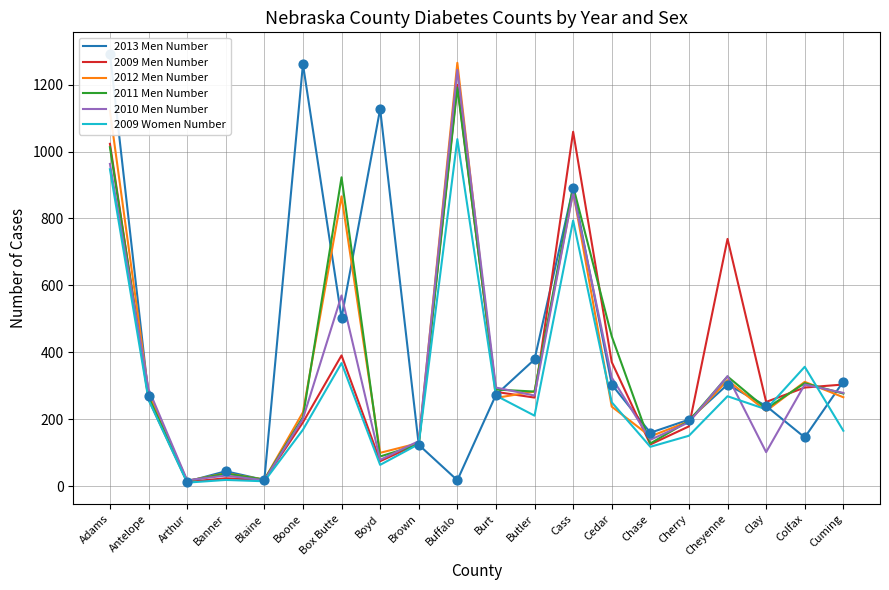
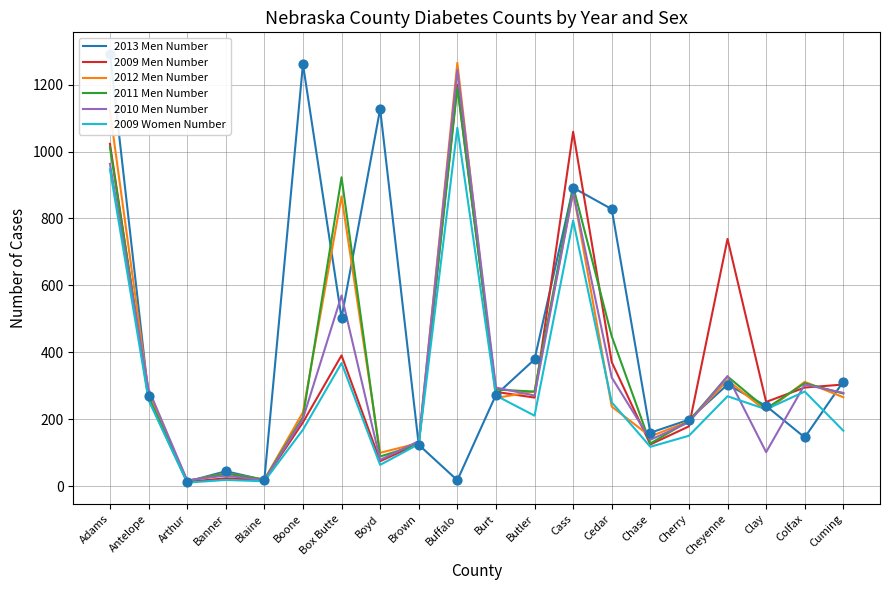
2009 Women Number, Buffalo: 1040 -> 1070
2013 Men Number, Cedar: 300 -> 830
2009 Women Number, Colfax: 360 -> 280
